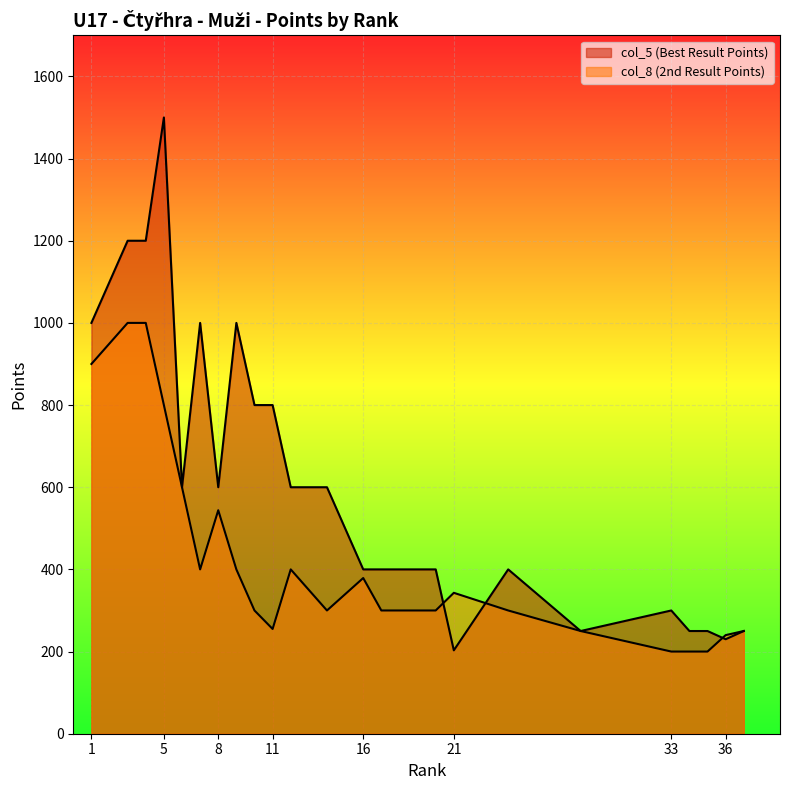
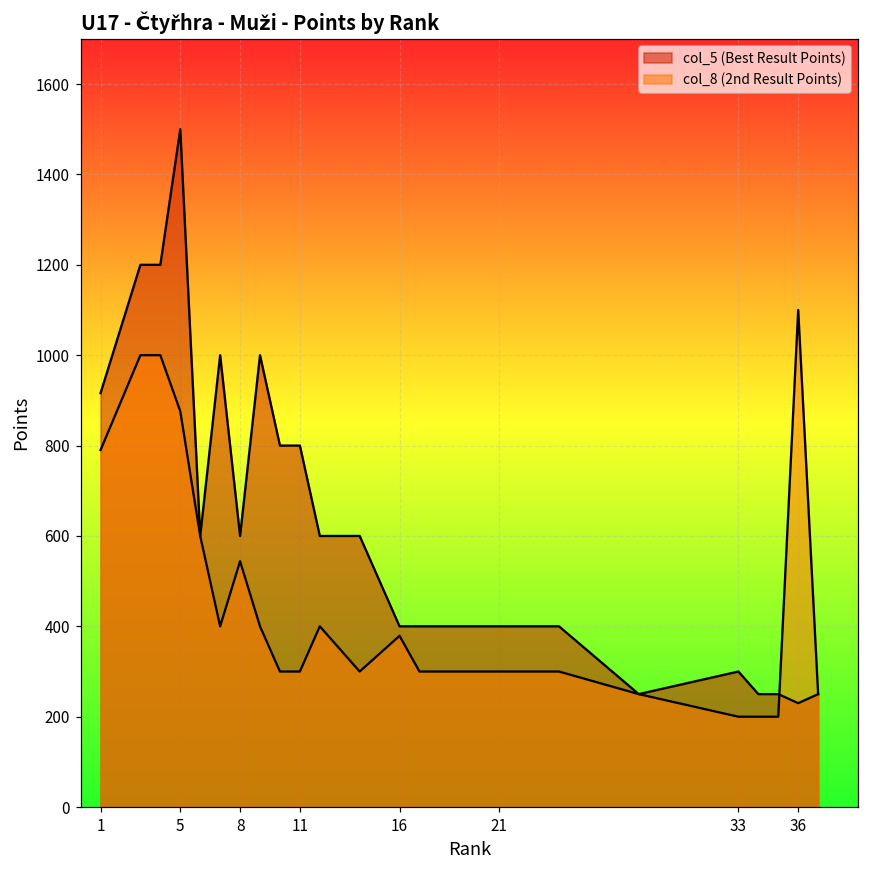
col_5 (Best Result Points), 1: 1000 -> 920
col_8 (2nd Result Points), 1: 900 -> 790
col_8 (2nd Result Points), 5: 800 -> 880
col_8 (2nd Result Points), 11: 260 -> 300
col_5 (Best Result Points), 21: 200 -> 400
col_8 (2nd Result Points), 21: 340 -> 300
col_8 (2nd Result Points), 36: 240 -> 1100
